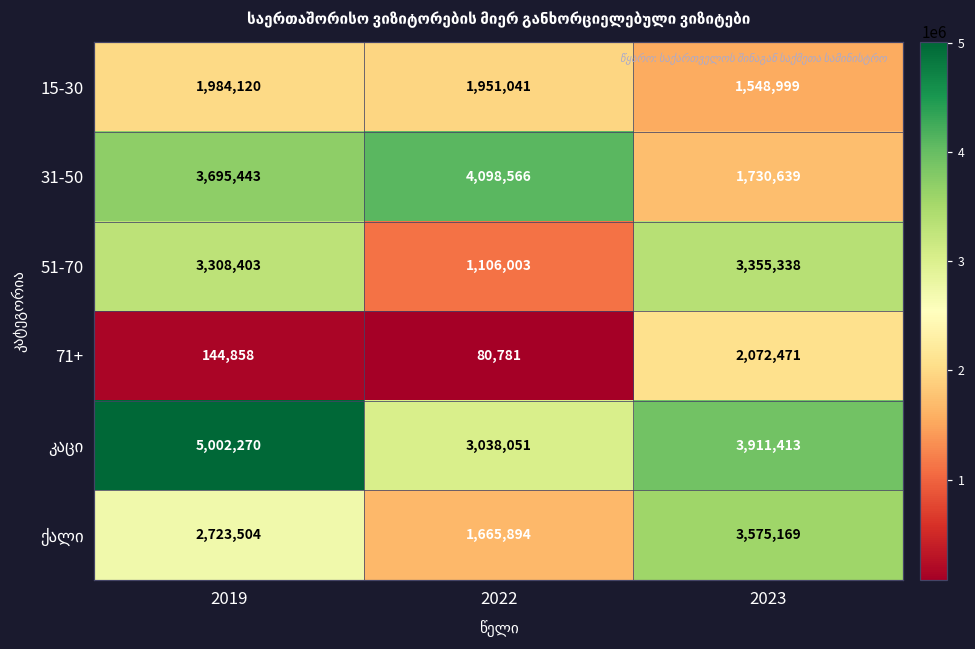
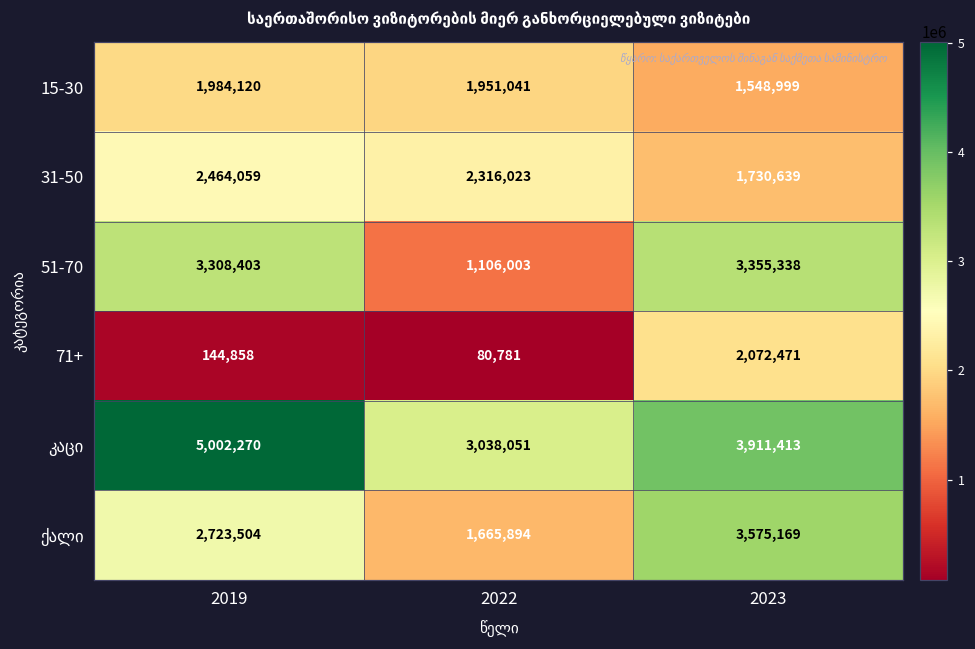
31-50, 2019: 3,695,443 -> 2,464,059
31-50, 2022: 4,098,566 -> 2,316,023
